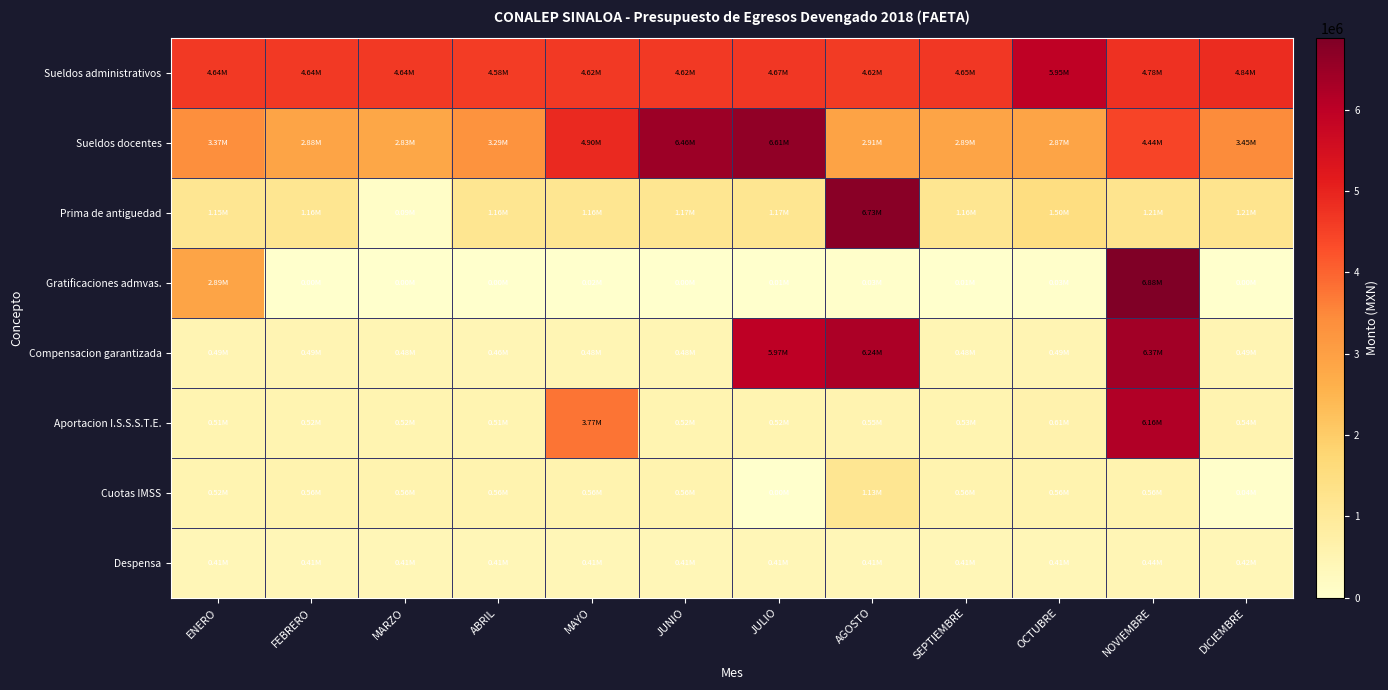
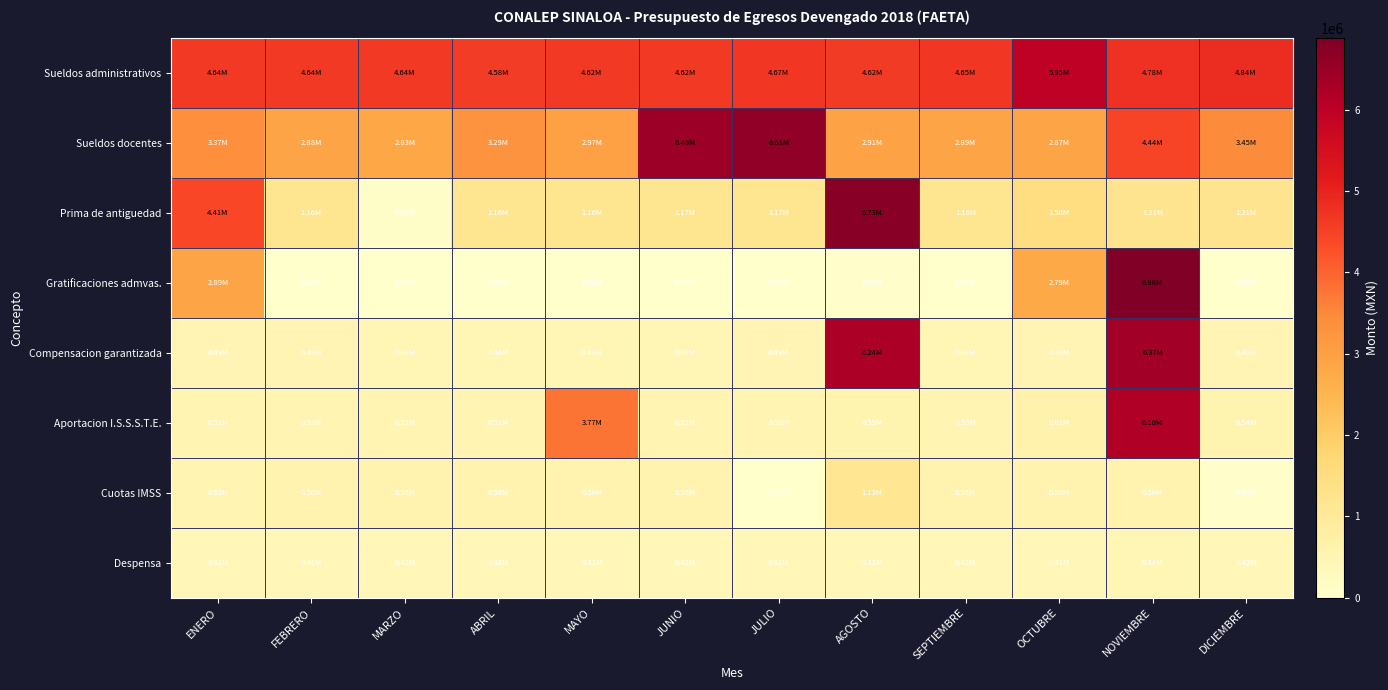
Sueldos docentes, MAYO: 4.90M -> 2.97M
Prima de antiguedad, ENERO: 1.15M -> 4.41M
Gratificaciones admvas., OCTUBRE: 0.03M -> 2.79M
Compensacion garantizada, JULIO: 5.97M -> 0.49M
